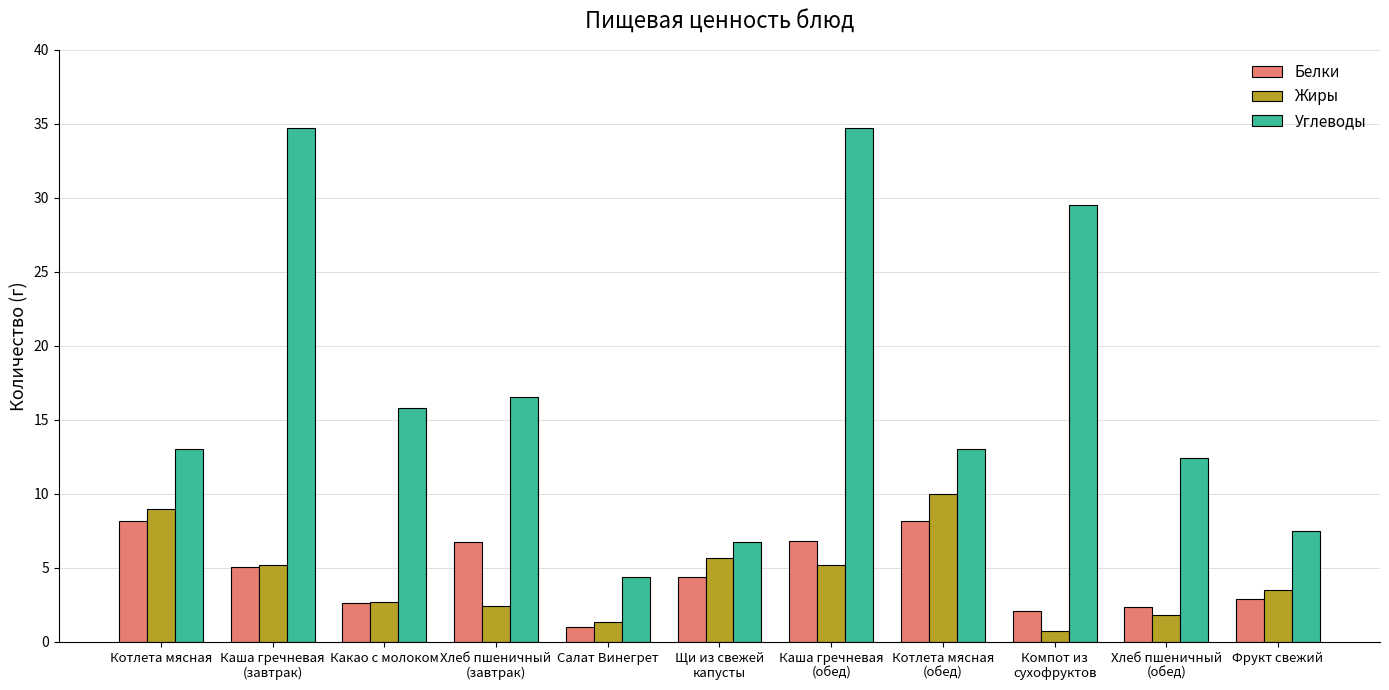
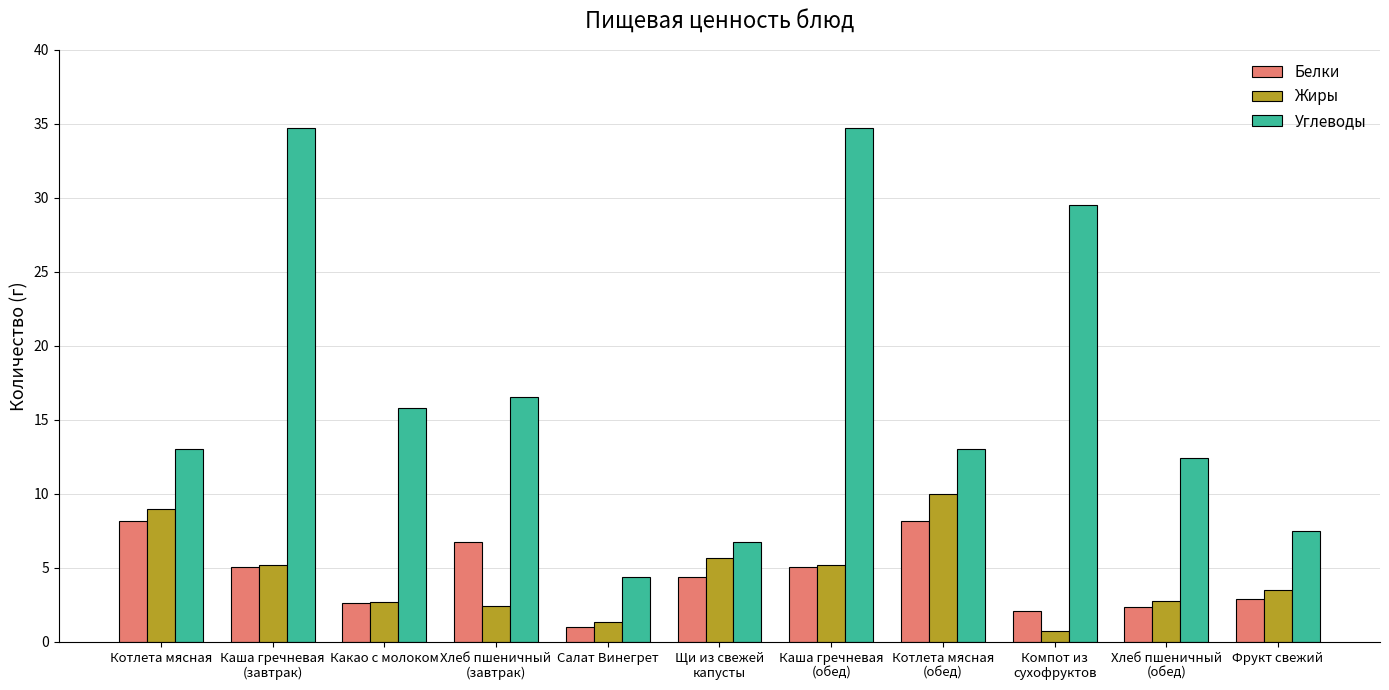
Белки, Каша гречневая (обед): 6.8 -> 5.1
Жиры, Хлеб пшеничный (обед): 1.8 -> 2.8
